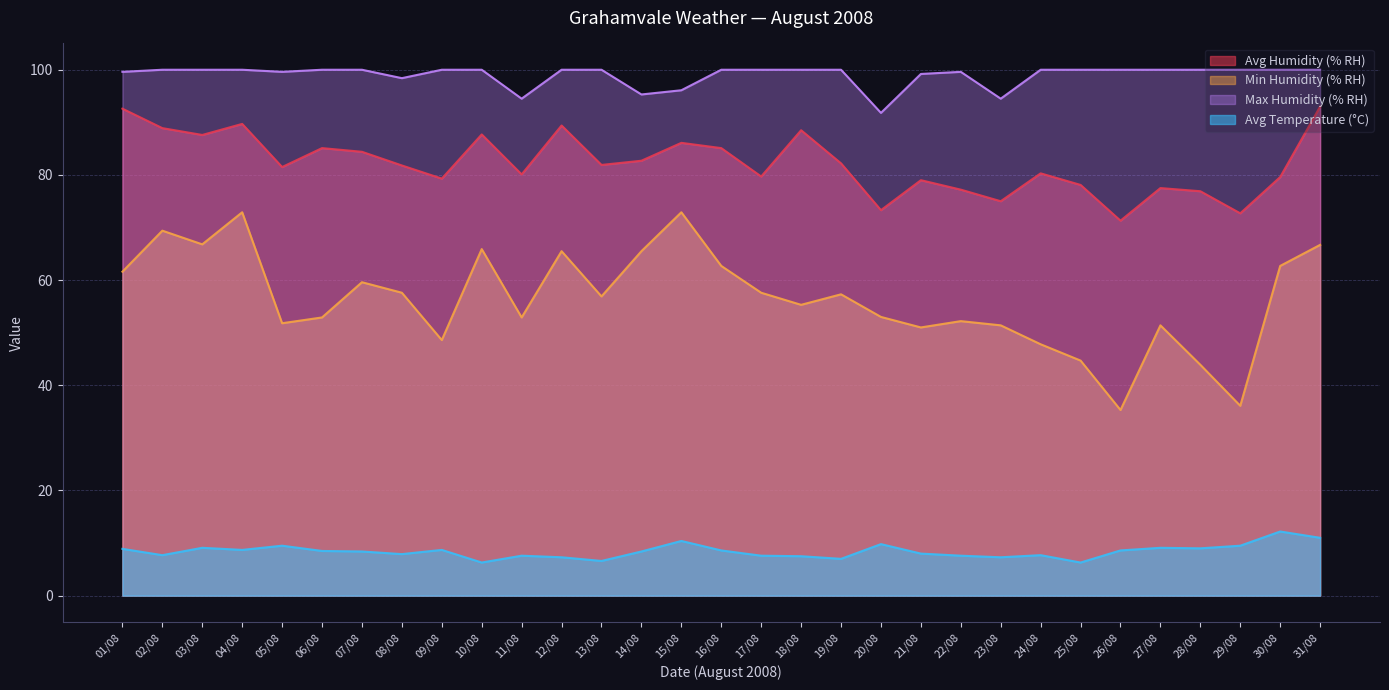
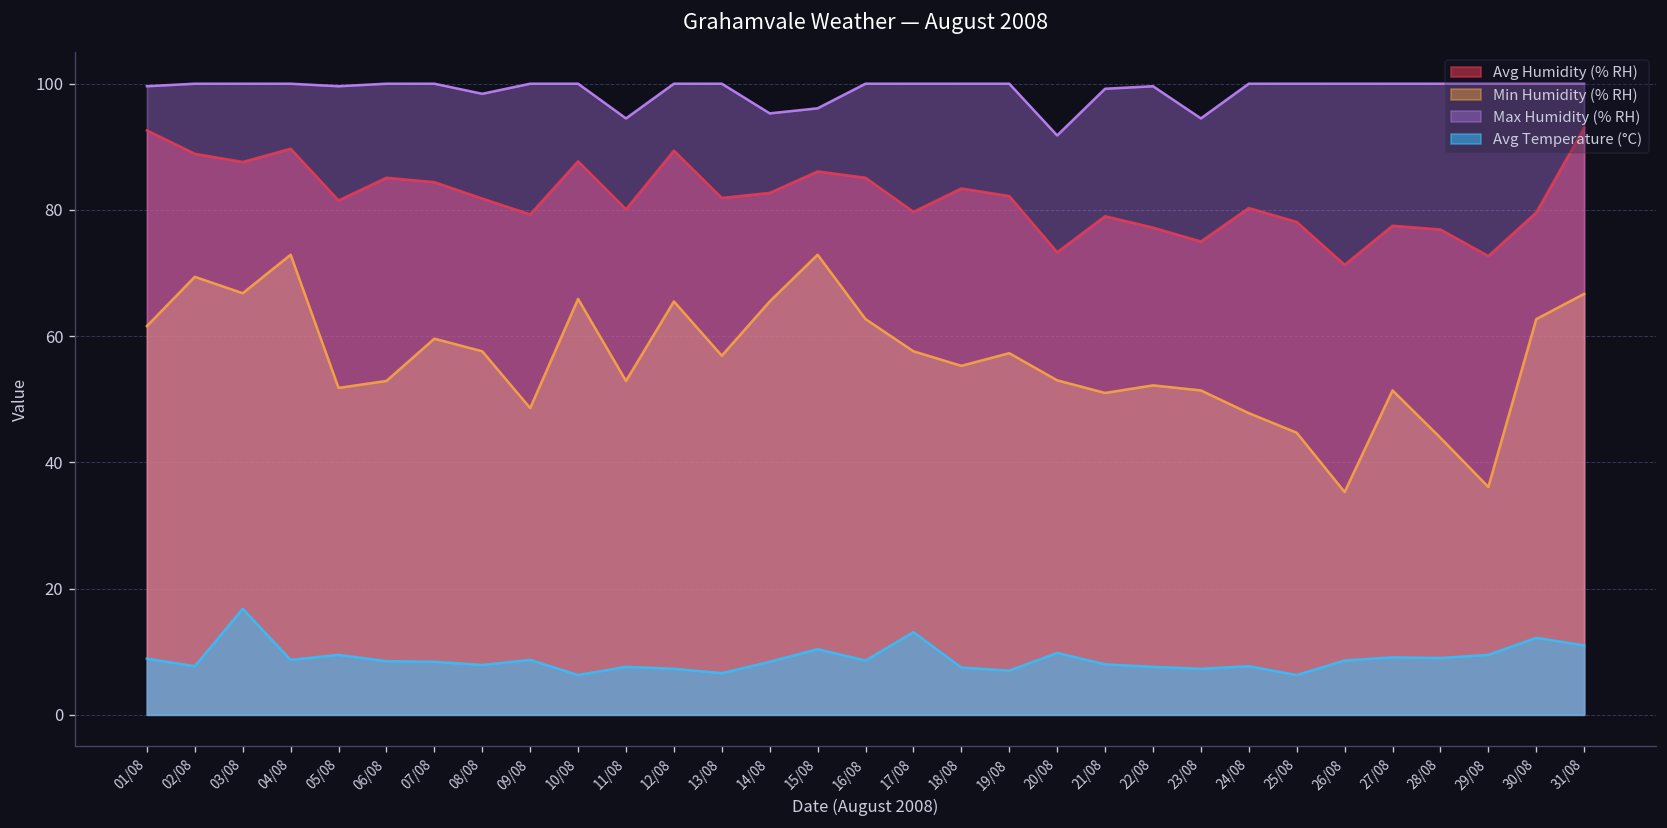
Avg Temperature (°C), 03/08: 9 -> 17
Avg Temperature (°C), 17/08: 8 -> 13
Avg Humidity (% RH), 18/08: 89 -> 83
